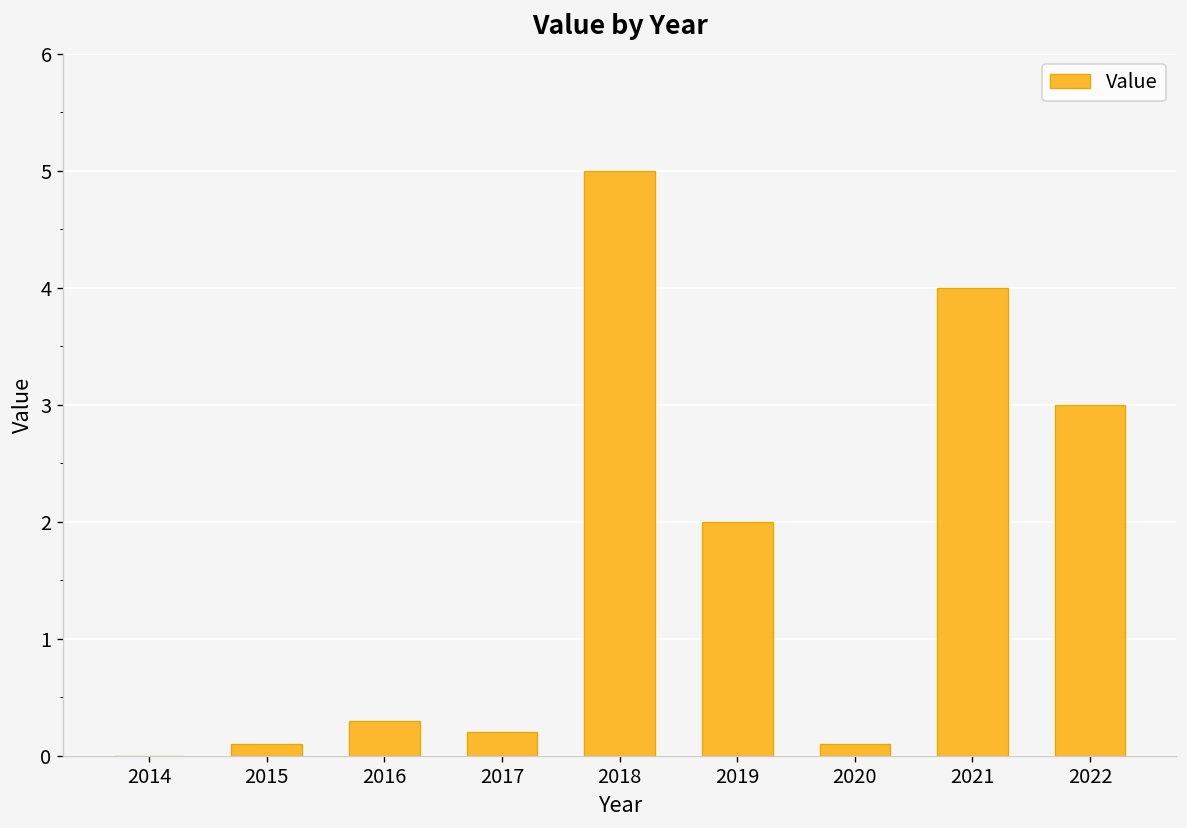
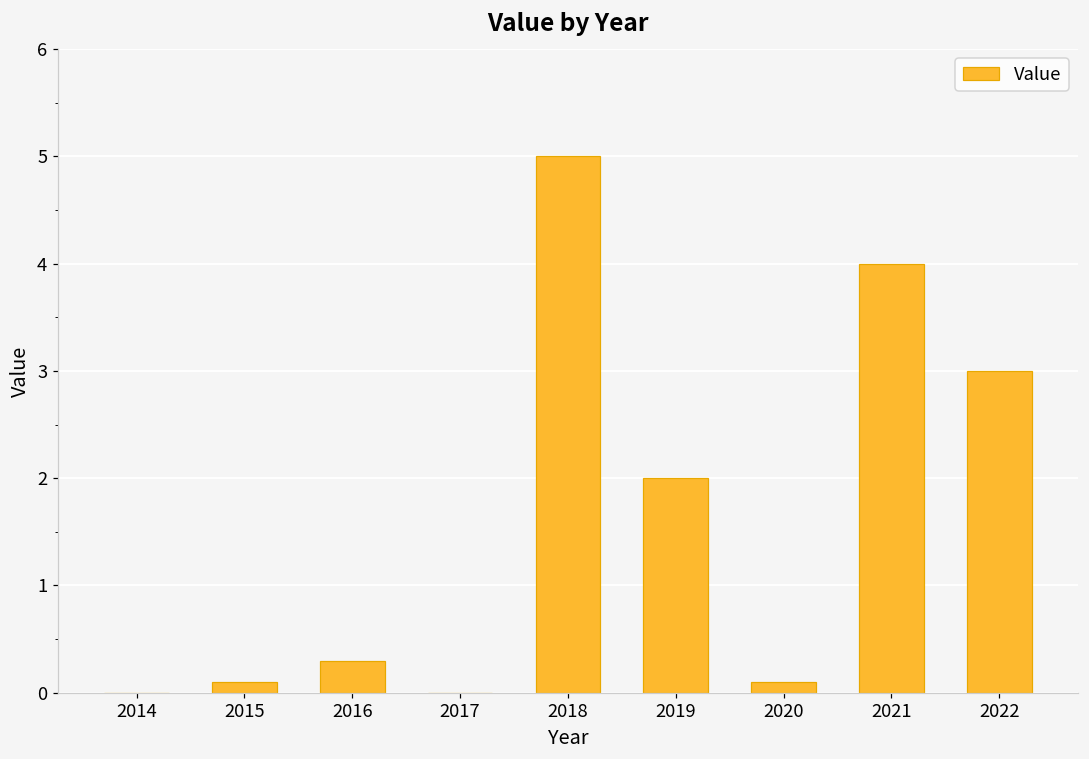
2017: 0.2 -> 0.0
